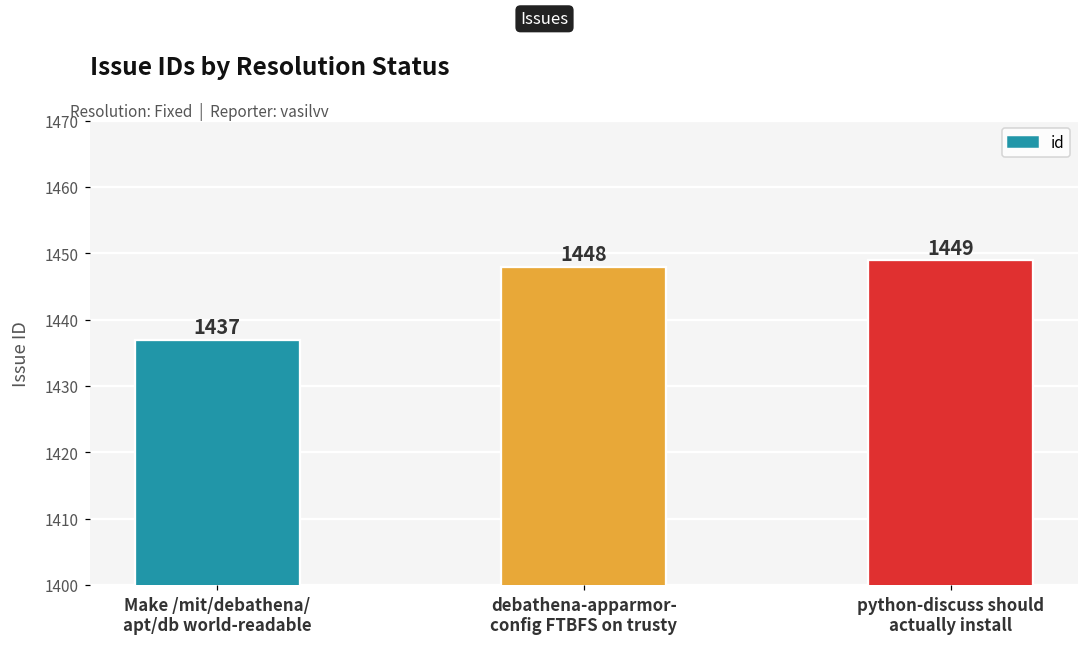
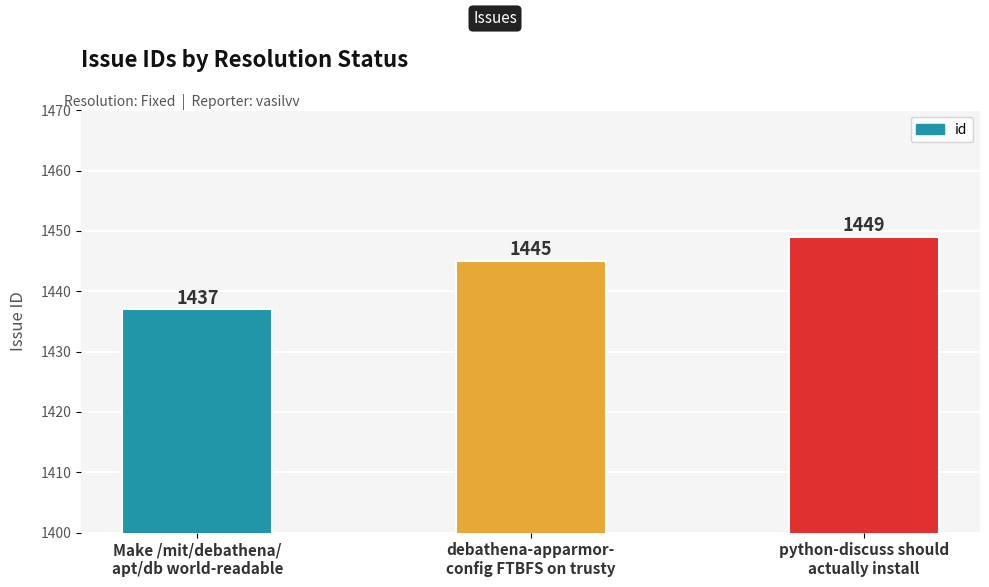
debathena-apparmor- config FTBFS on trusty: 1448 -> 1445
